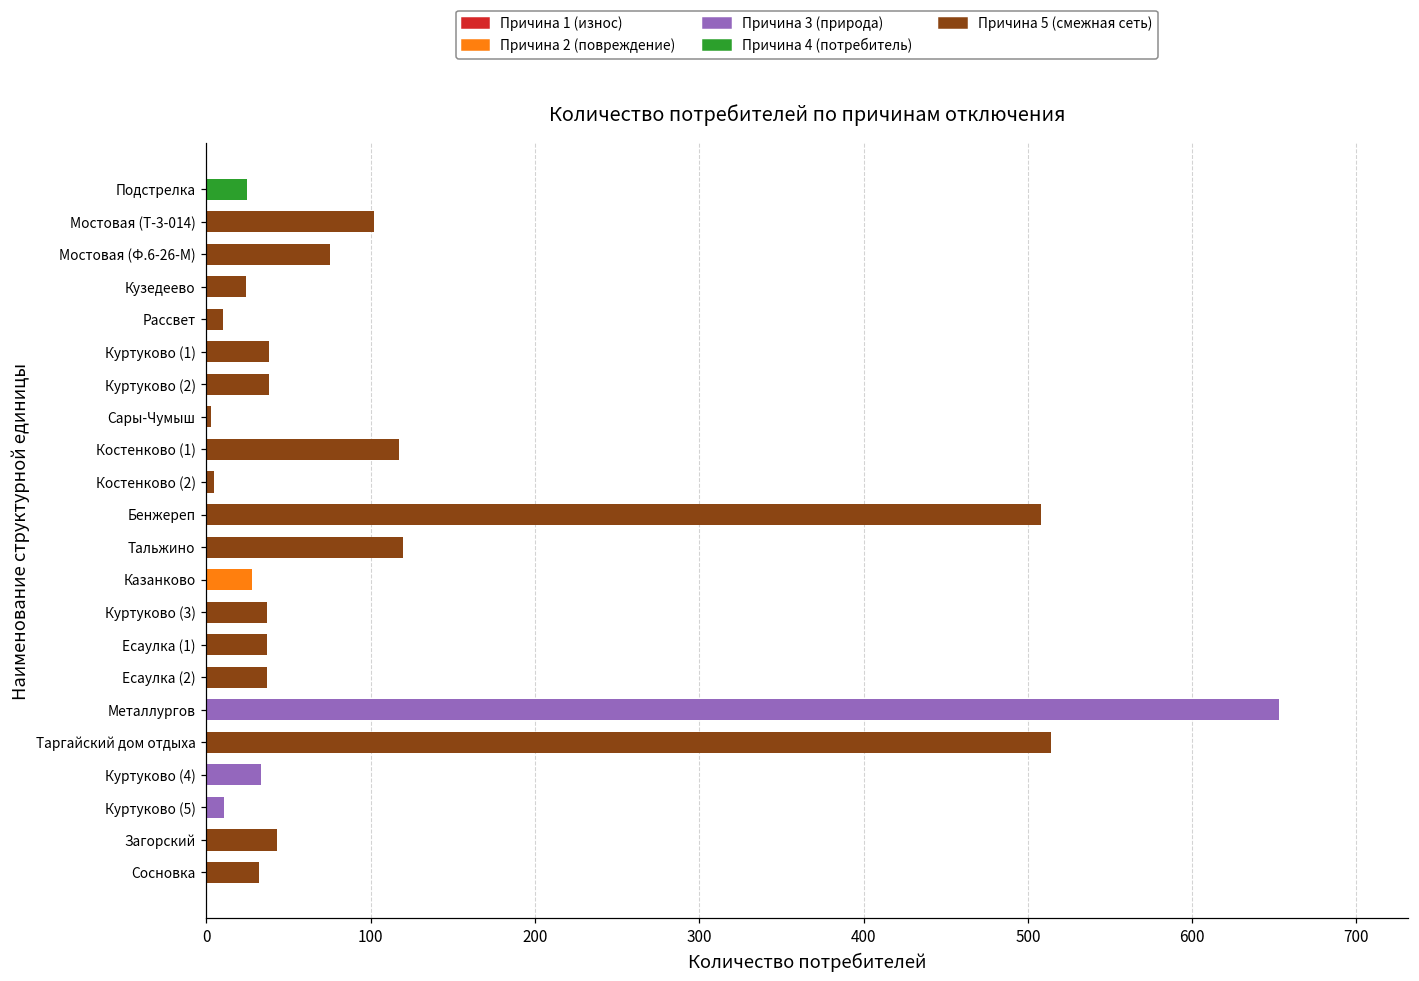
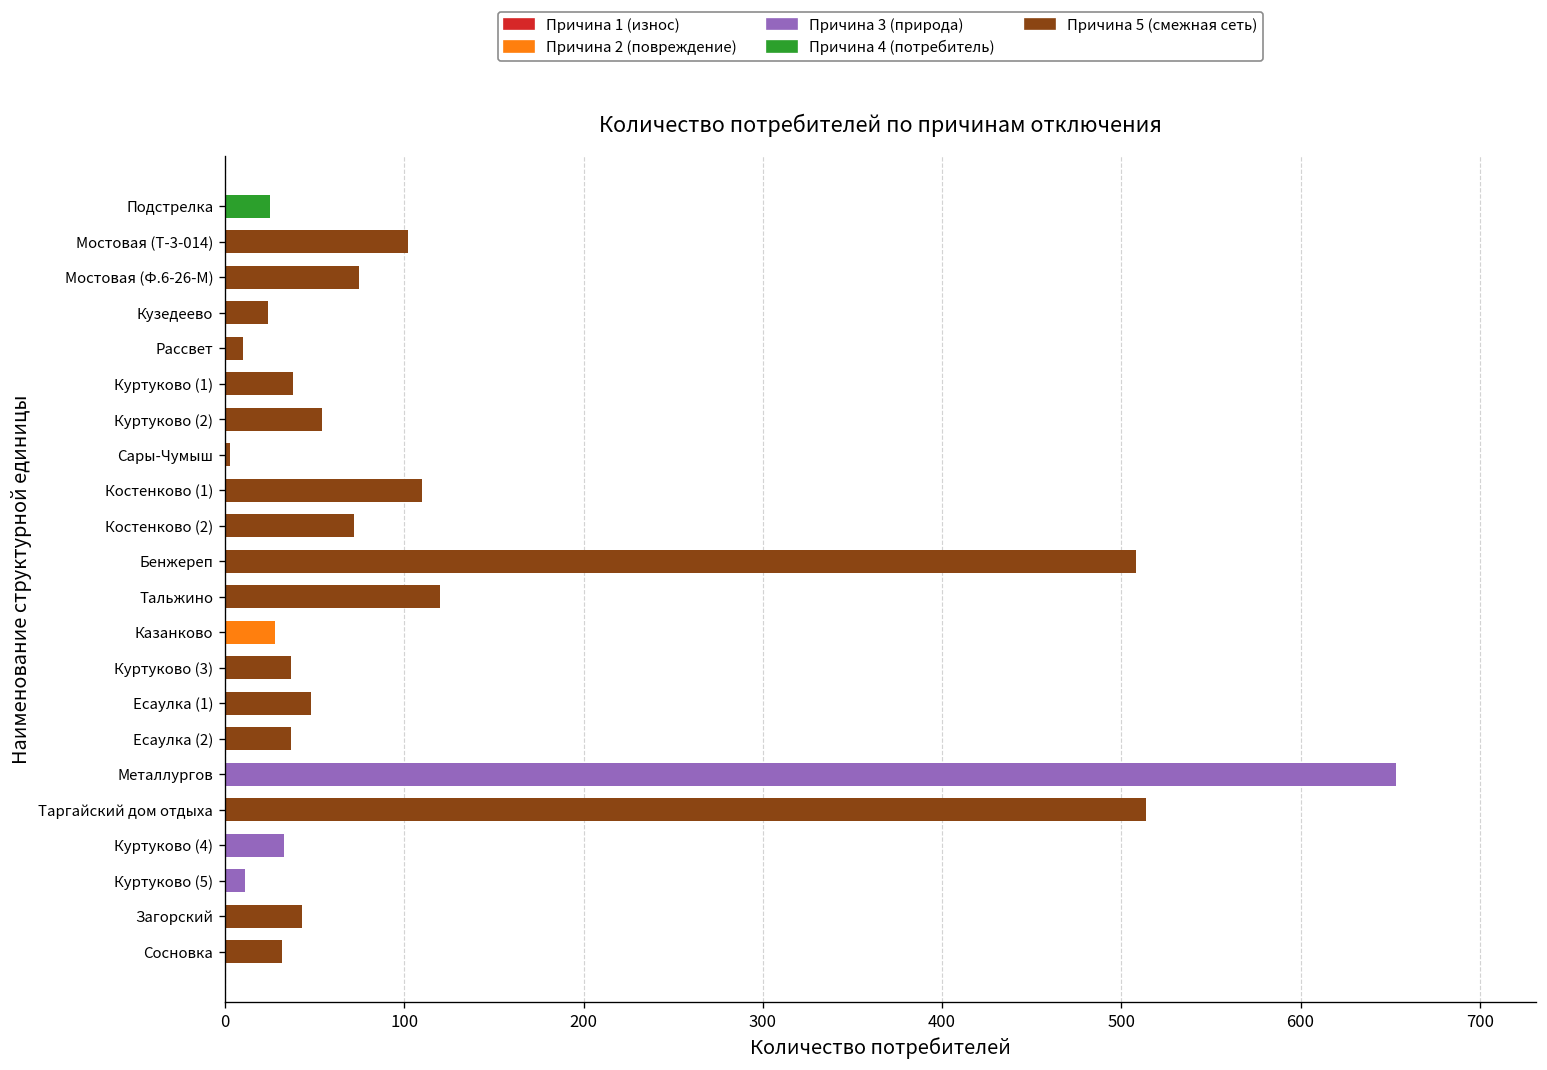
Причина 5 (смежная сеть), Куртуково (2): 38 -> 54
Причина 5 (смежная сеть), Костенково (1): 117 -> 110
Причина 5 (смежная сеть), Костенково (2): 5 -> 72
Причина 5 (смежная сеть), Есаулка (1): 37 -> 48
